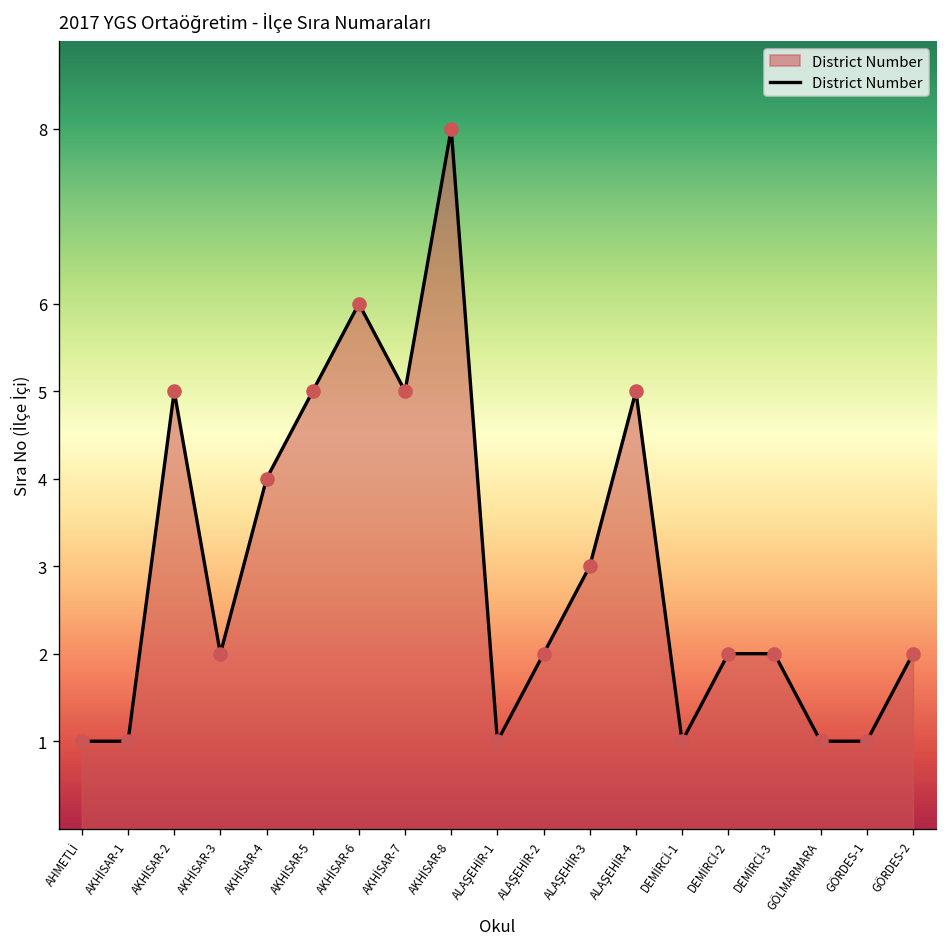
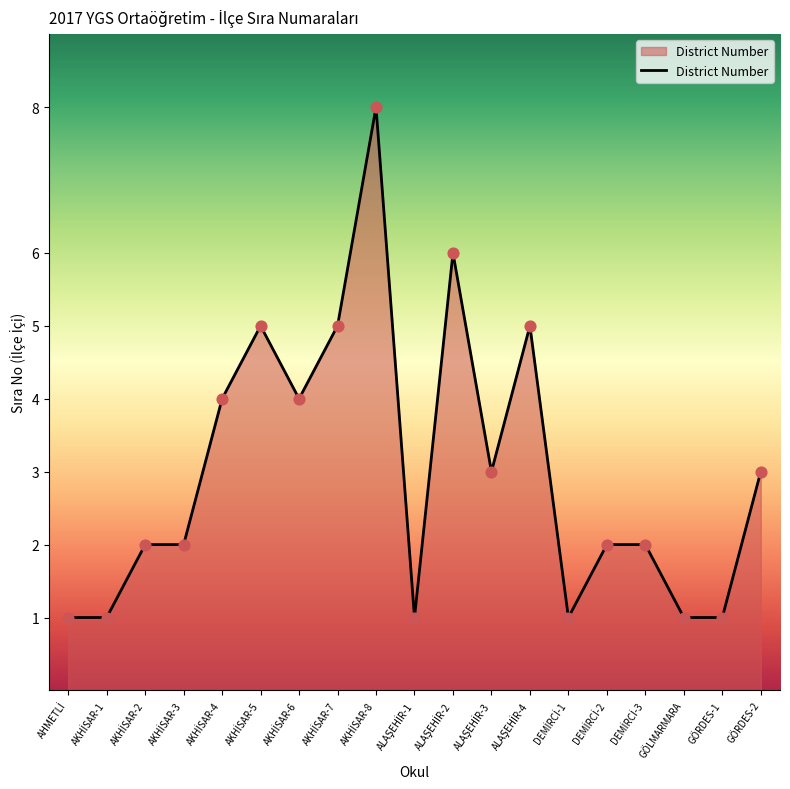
AKHİSAR-2: 5 -> 2
AKHİSAR-6: 6 -> 4
ALAŞEHİR-2: 2 -> 6
GÖRDES-2: 2 -> 3
